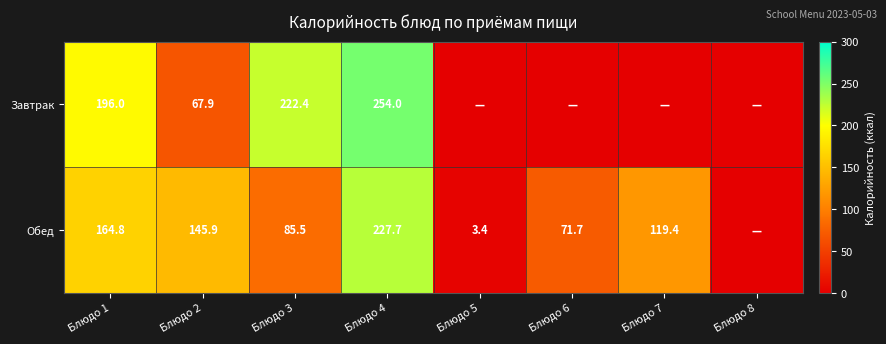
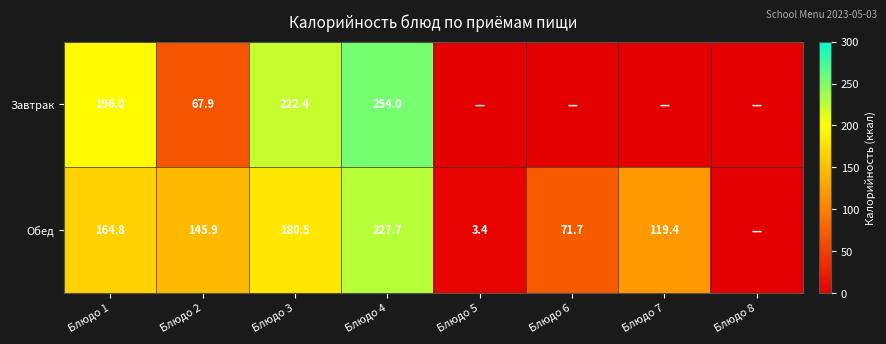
Обед, Блюдо 3: 85.5 -> 180.5
